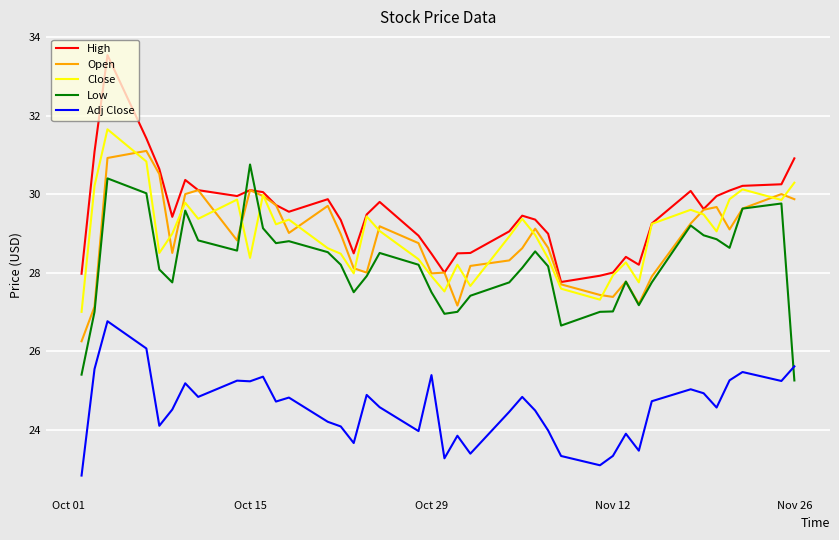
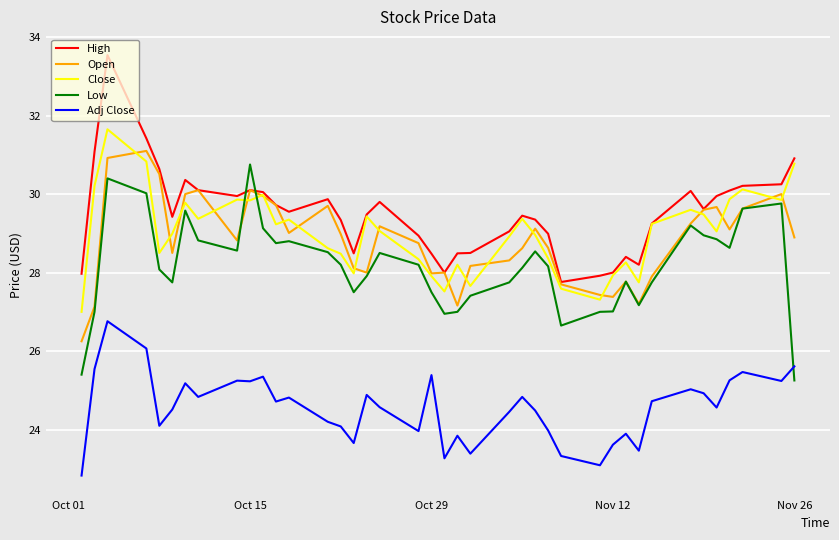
Close, Oct 15: 28.4 -> 29.8
Adj Close, Nov 12: 23.3 -> 23.6
Open, Nov 26: 29.9 -> 28.9
Close, Nov 26: 30.3 -> 30.8
